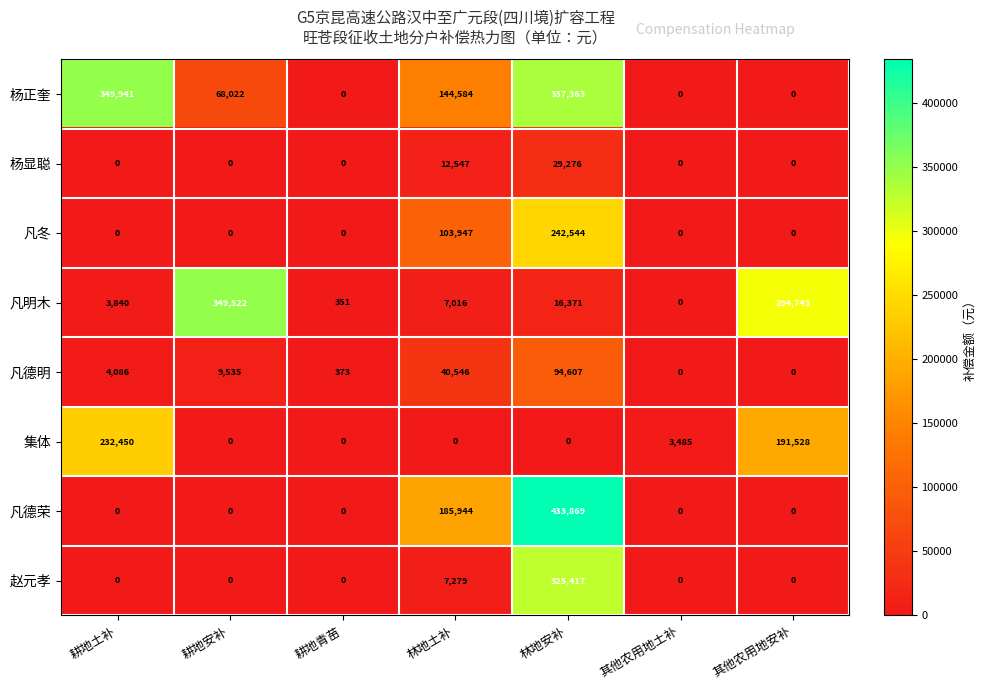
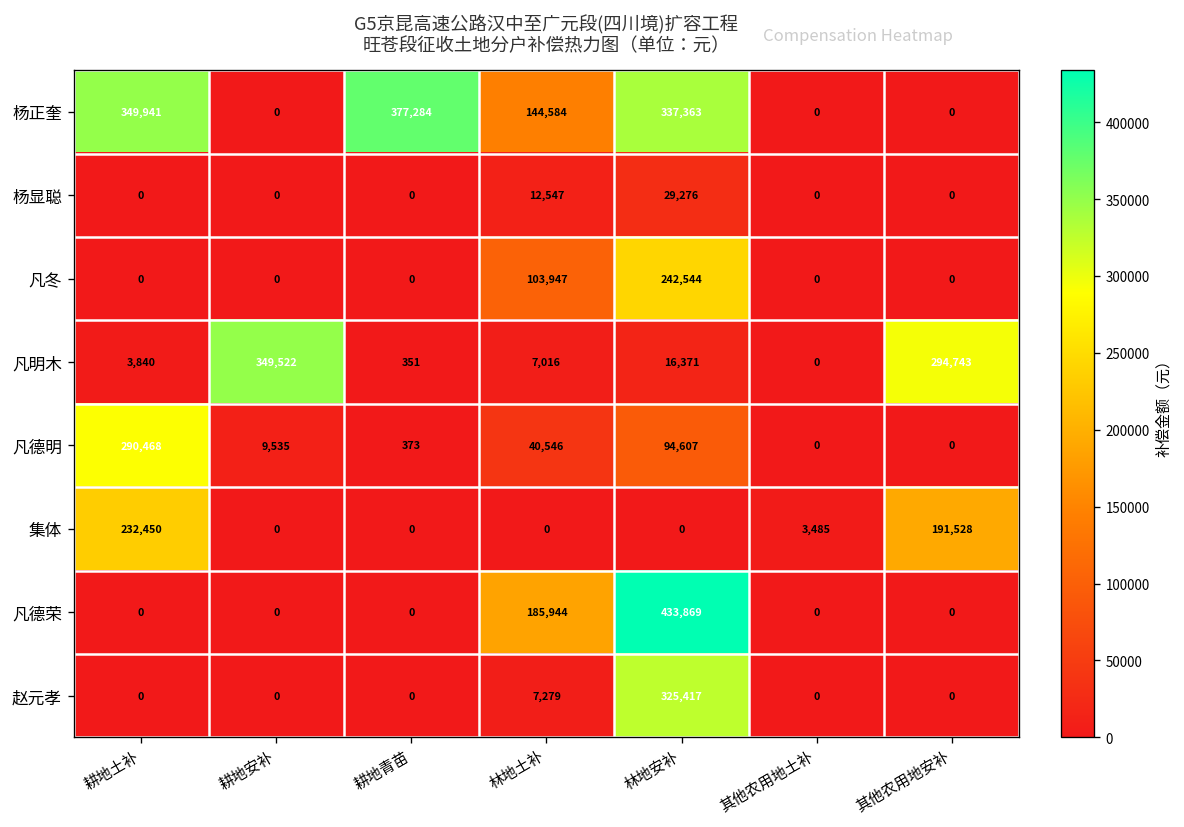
杨正奎, 耕地安补: 68,022 -> 0
杨正奎, 耕地青苗: 0 -> 377,284
凡德明, 耕地土补: 4,086 -> 290,468
